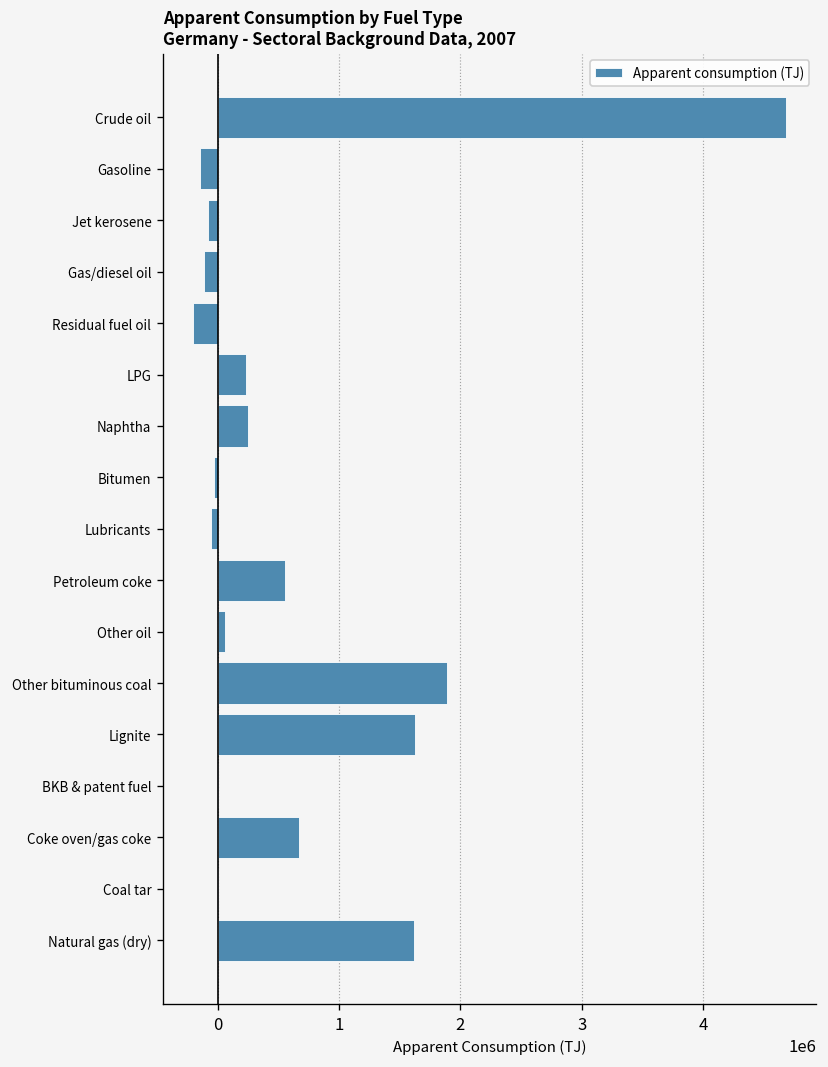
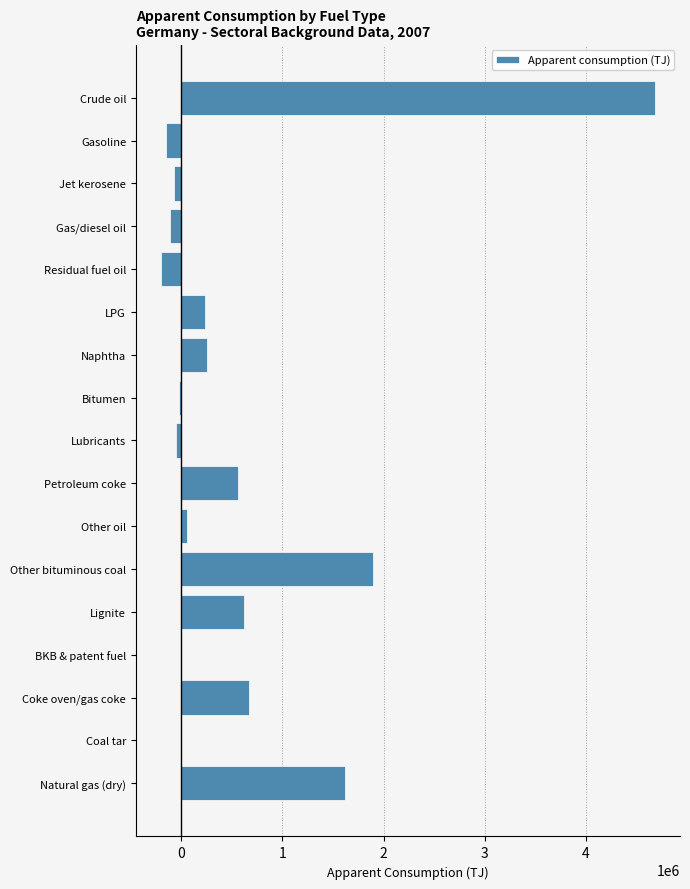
Lignite: 1630000 -> 620000
